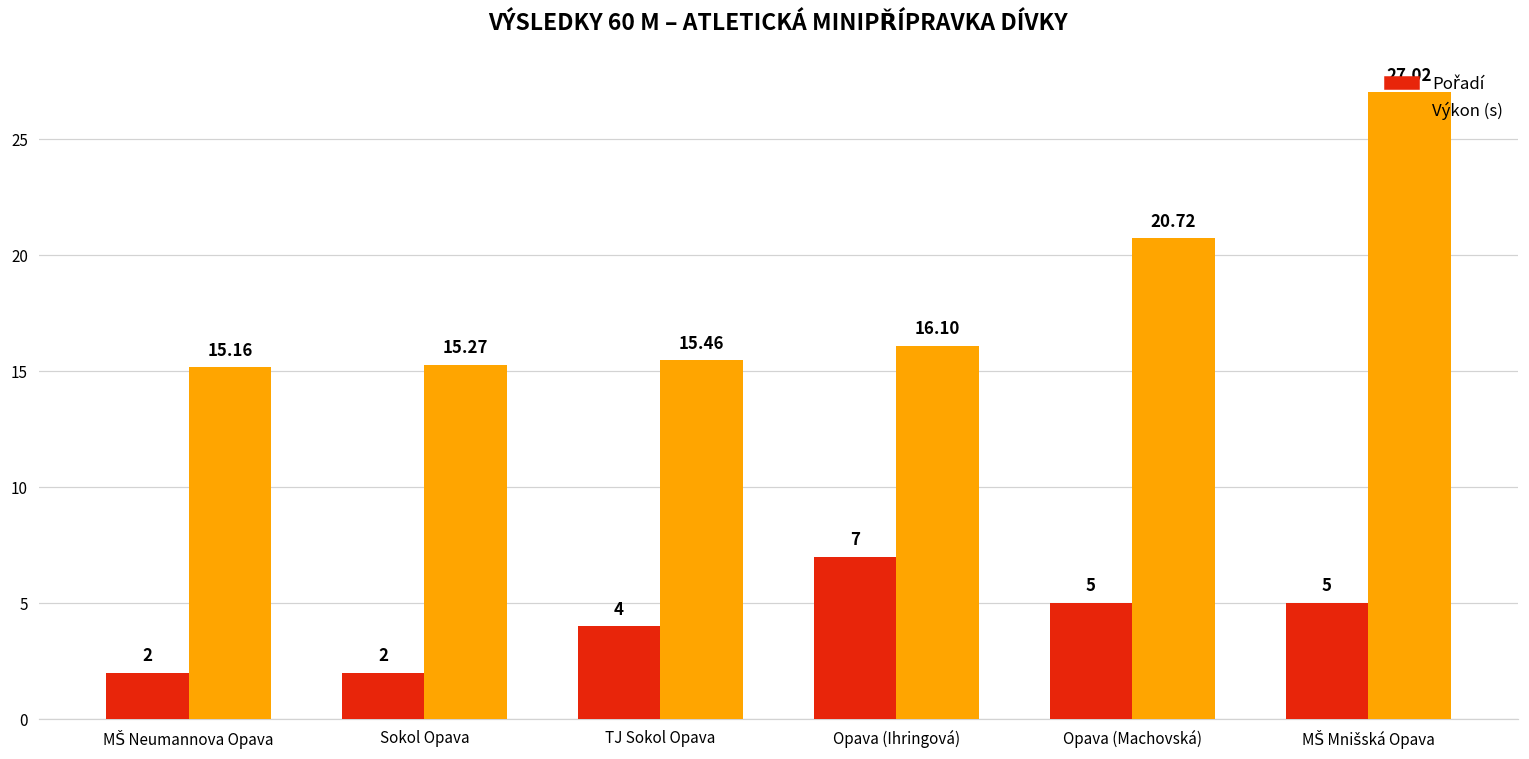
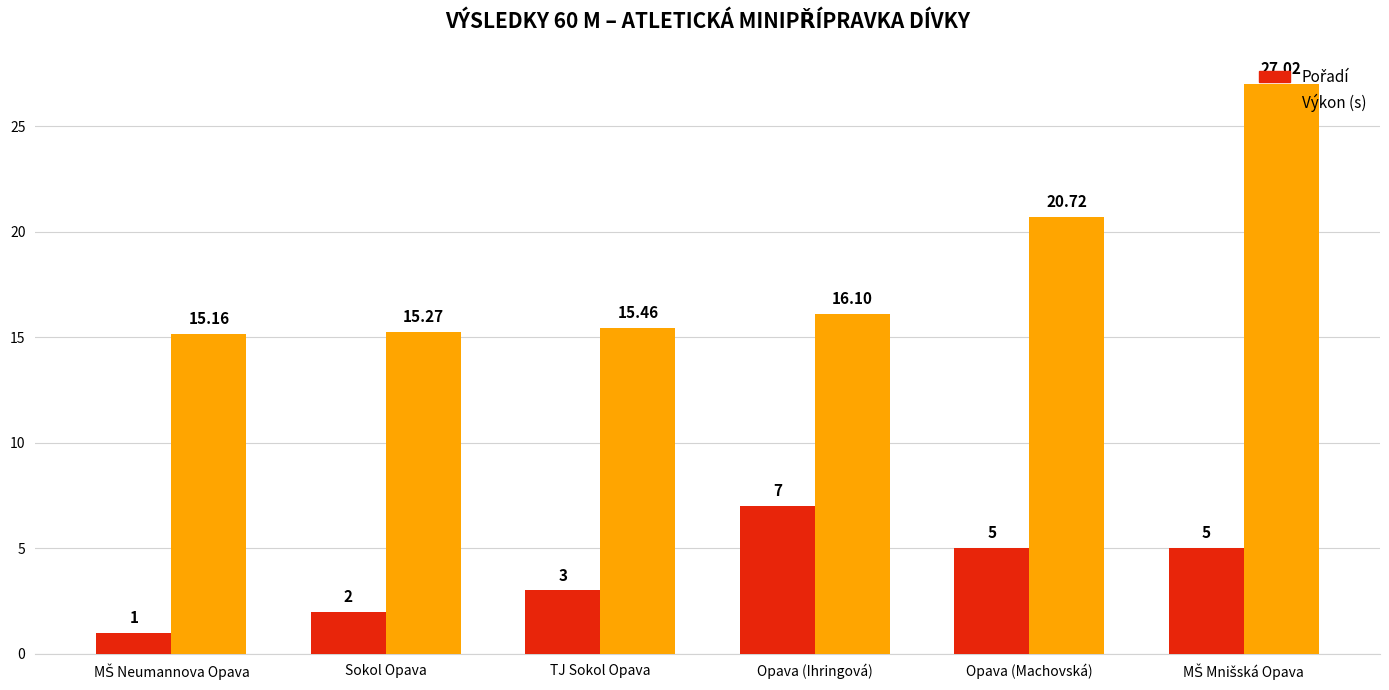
Pořadí, MŠ Neumannova Opava: 2 -> 1
Pořadí, TJ Sokol Opava: 4 -> 3
